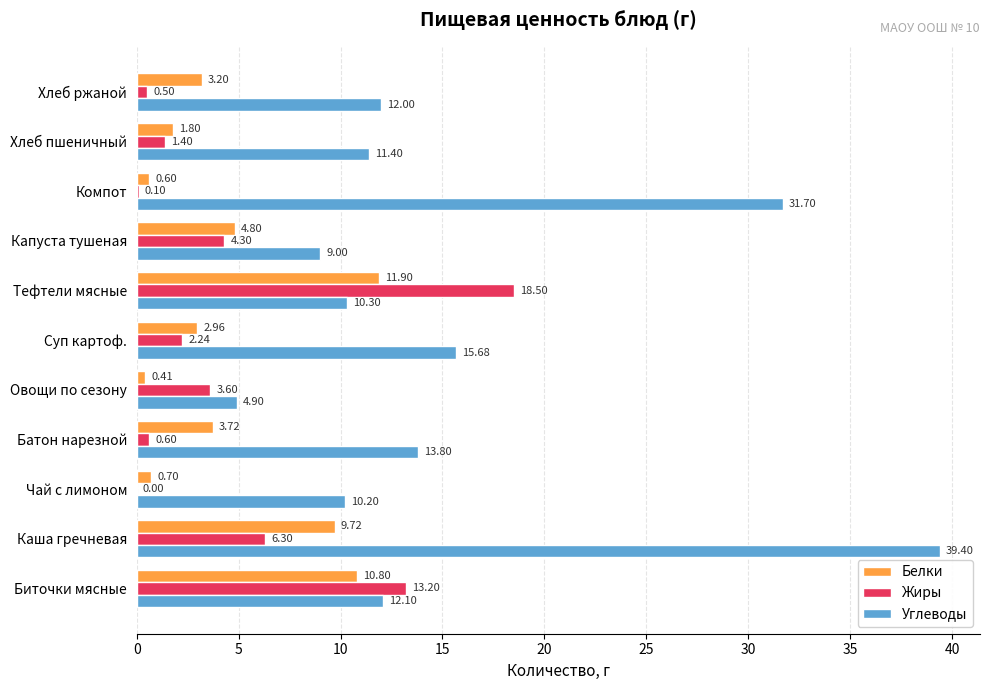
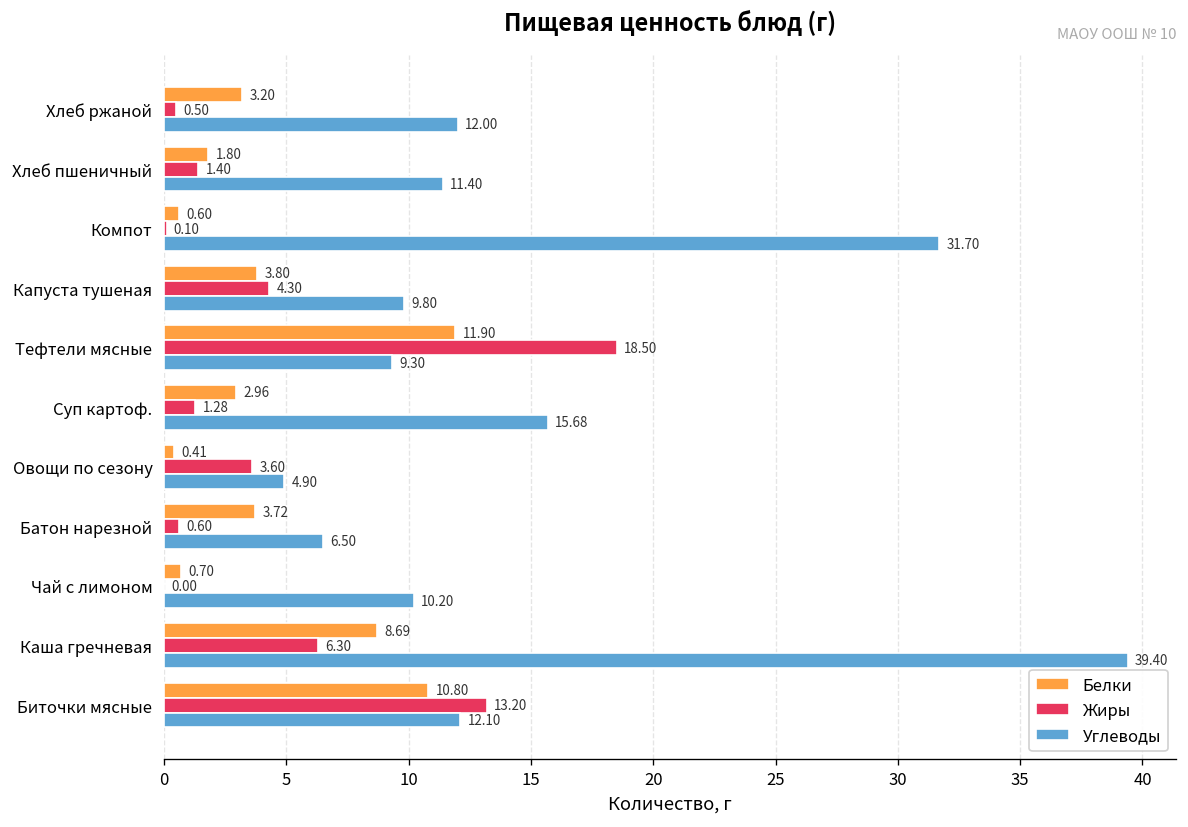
Белки, Капуста тушеная: 4.80 -> 3.80
Углеводы, Капуста тушеная: 9.00 -> 9.80
Углеводы, Тефтели мясные: 10.30 -> 9.30
Жиры, Суп картоф.: 2.24 -> 1.28
Углеводы, Батон нарезной: 13.80 -> 6.50
Белки, Каша гречневая: 9.72 -> 8.69
